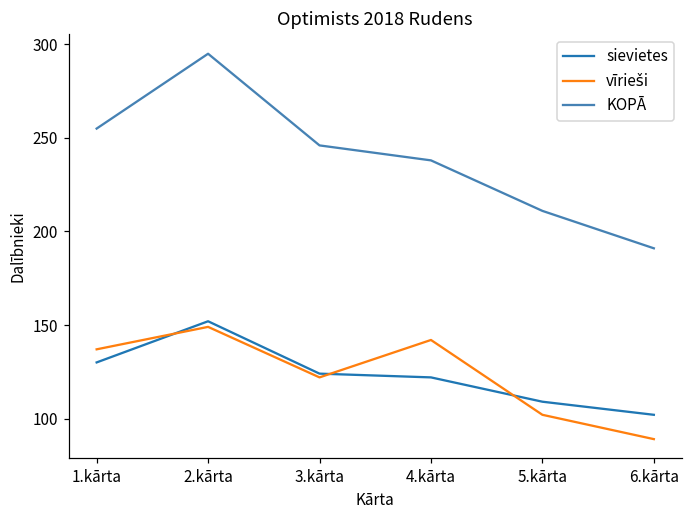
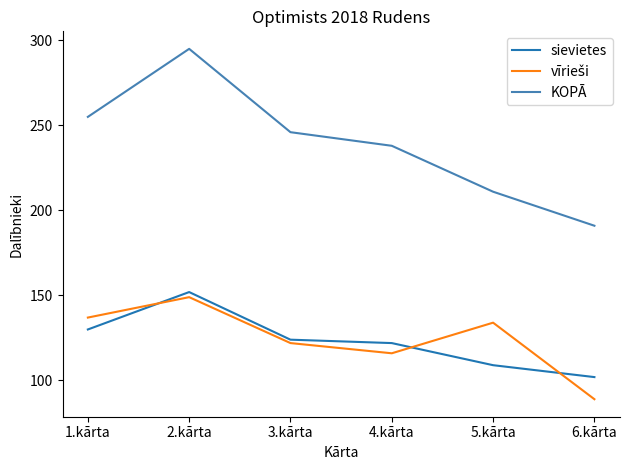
vīrieši, 4.kārta: 142 -> 116
vīrieši, 5.kārta: 102 -> 134
